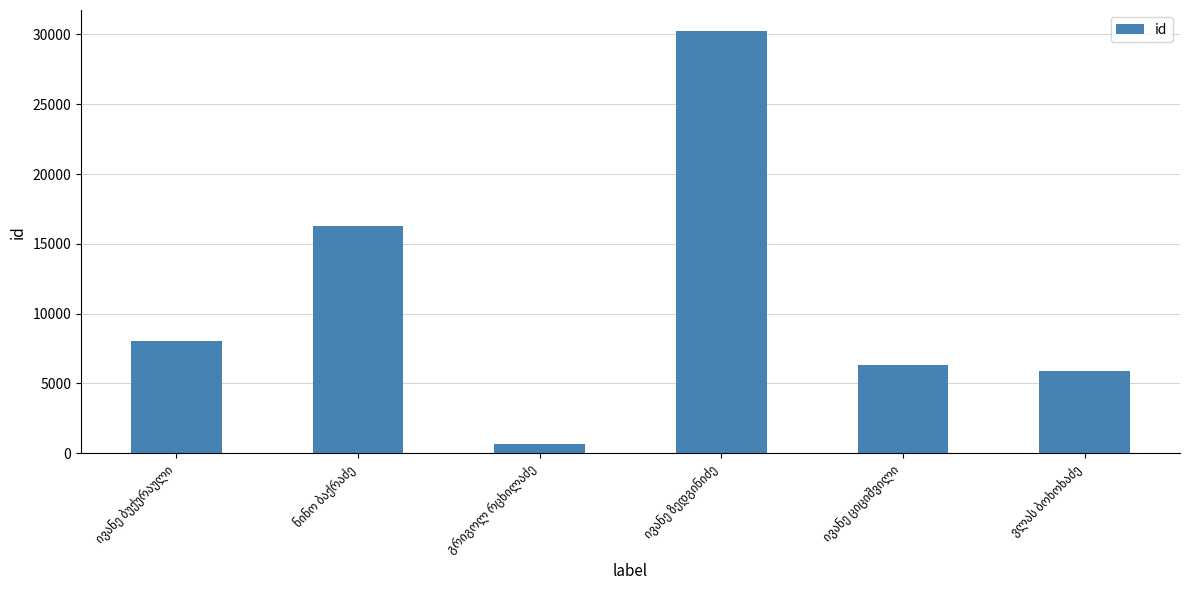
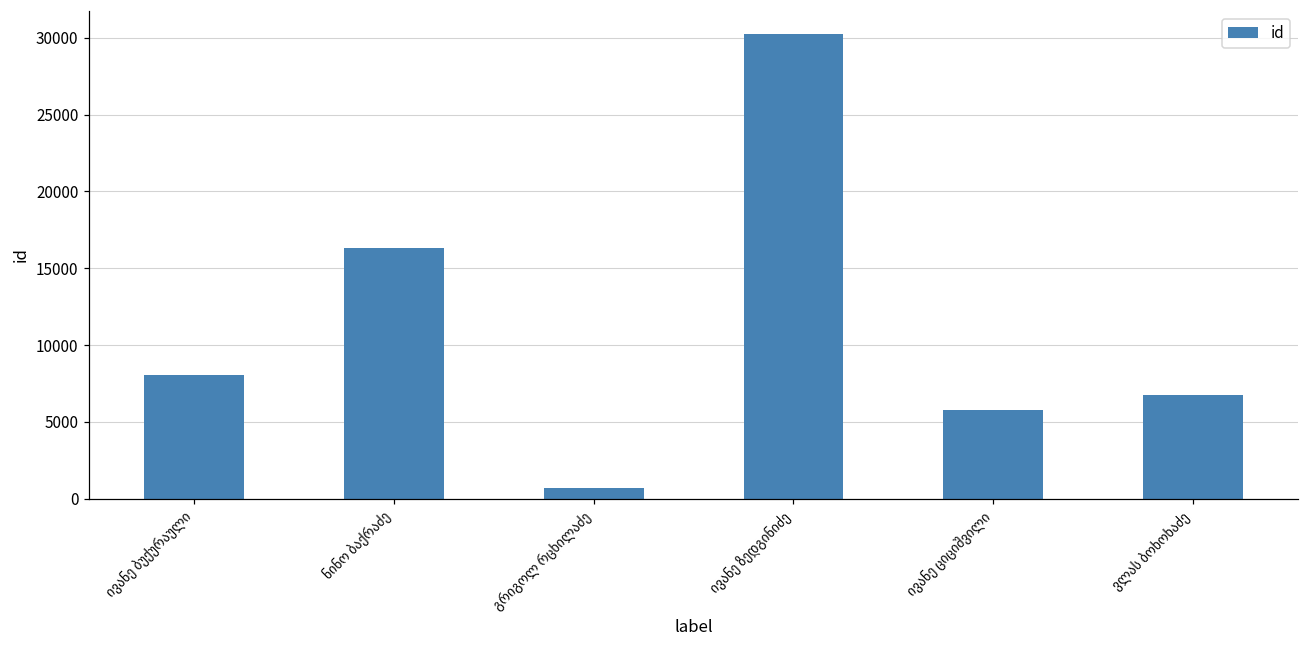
ივანე ციციშვილი: 6400 -> 5700
ვლას ბოხოხაძე: 5900 -> 6800
